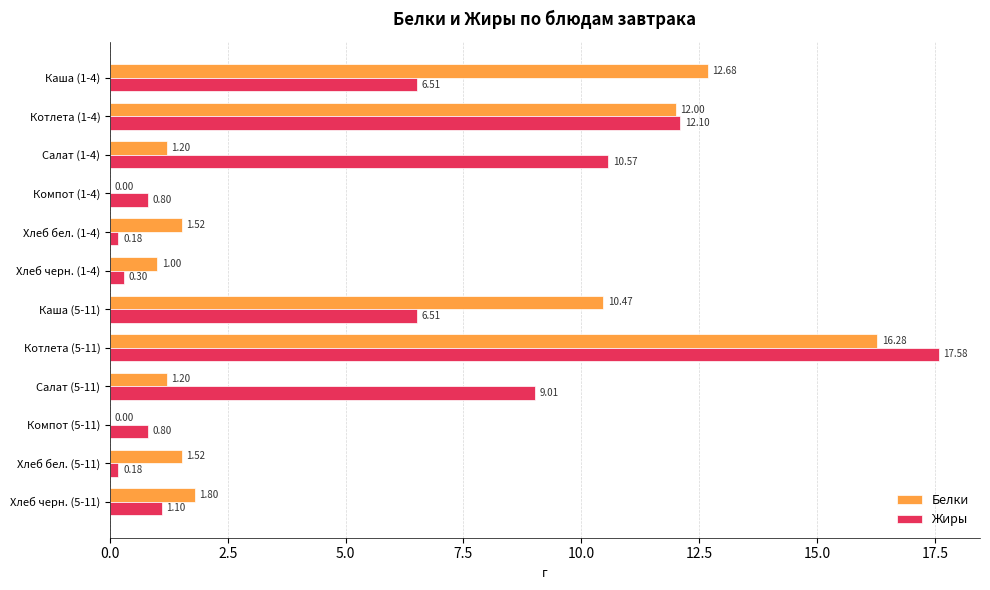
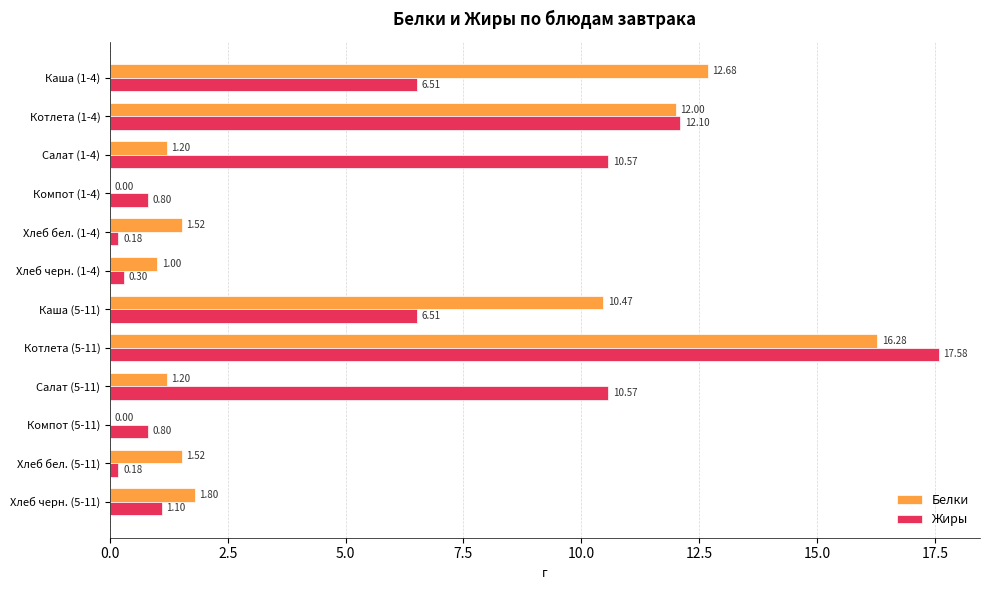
Жиры, Салат (5-11): 9.01 -> 10.57
